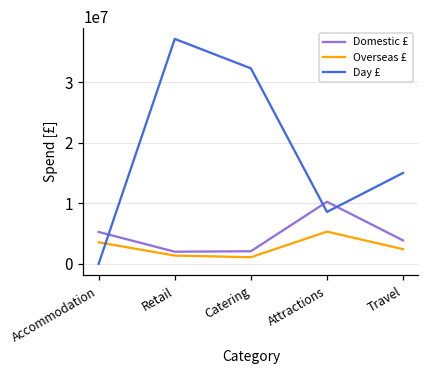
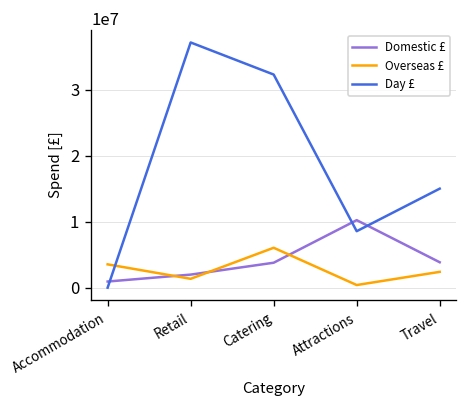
Domestic £, Accommodation: 5000000 -> 1000000
Domestic £, Catering: 2000000 -> 4000000
Overseas £, Catering: 1000000 -> 6000000
Overseas £, Attractions: 5000000 -> 0
